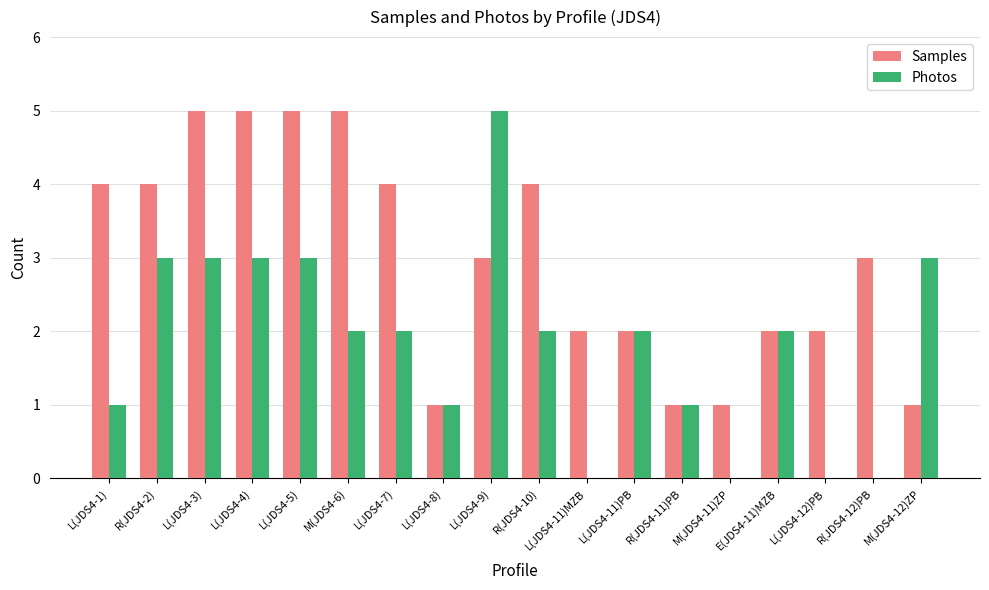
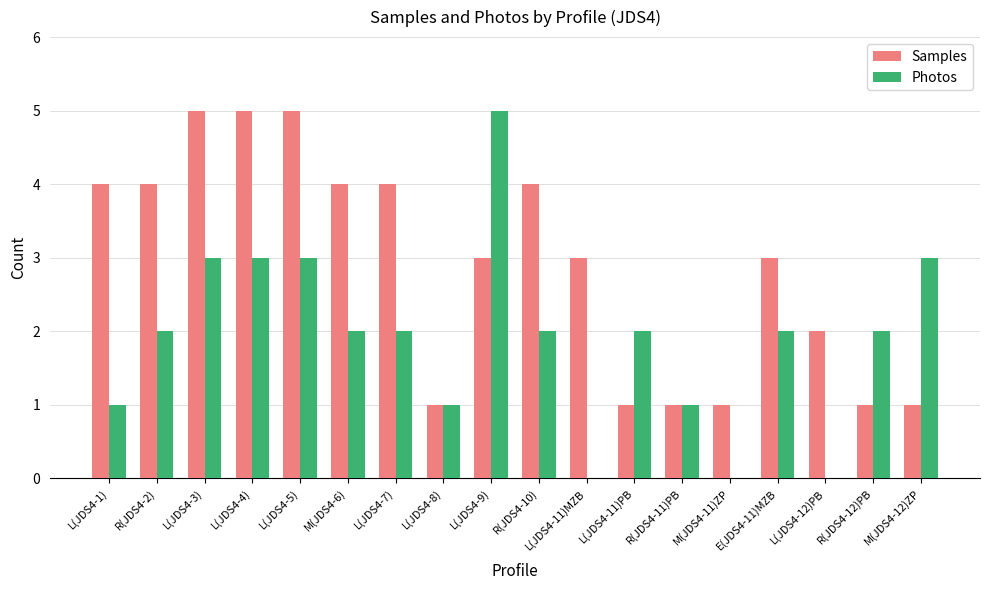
Photos, R(JDS4-2): 3 -> 2
Samples, M(JDS4-6): 5 -> 4
Samples, L(JDS4-11)MZB: 2 -> 3
Samples, L(JDS4-11)PB: 2 -> 1
Samples, E(JDS4-11)MZB: 2 -> 3
Samples, R(JDS4-12)PB: 3 -> 1
Photos, R(JDS4-12)PB: 0 -> 2
